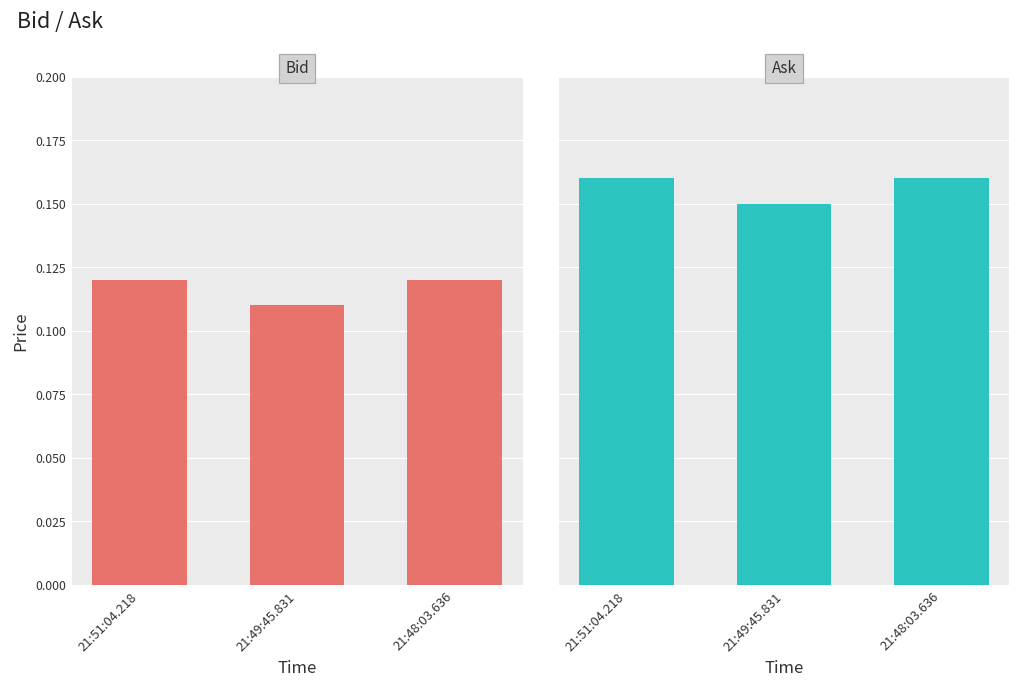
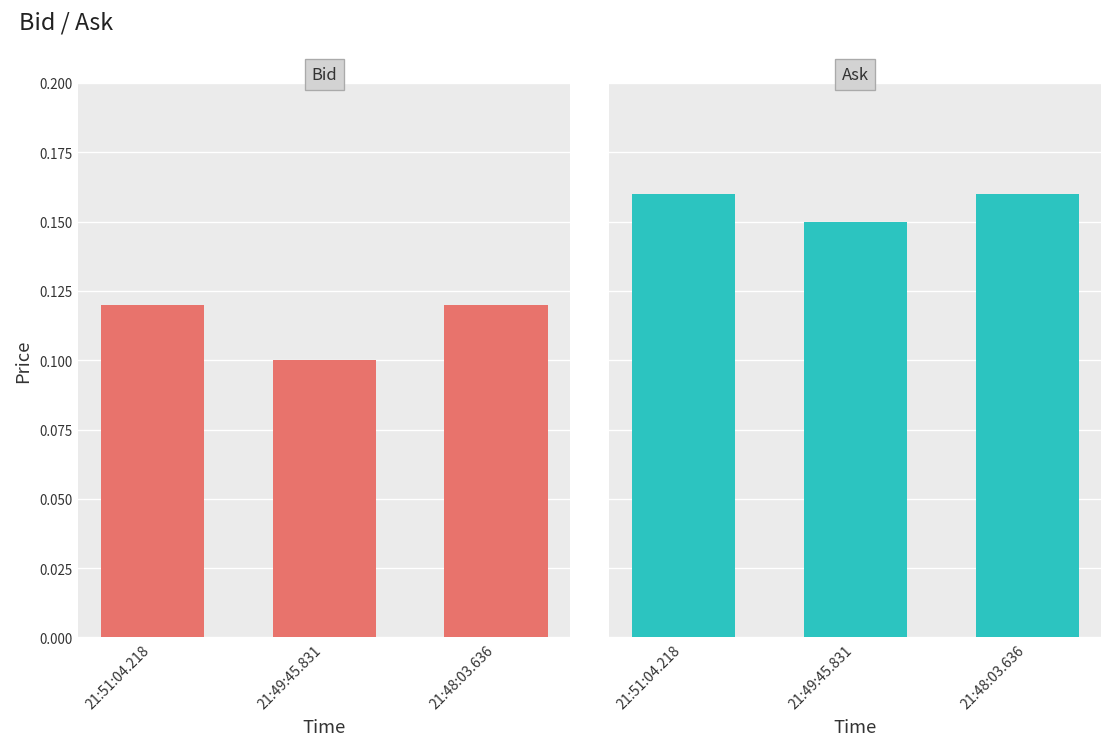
Bid, 21:49:45.831: 0.11 -> 0.10
